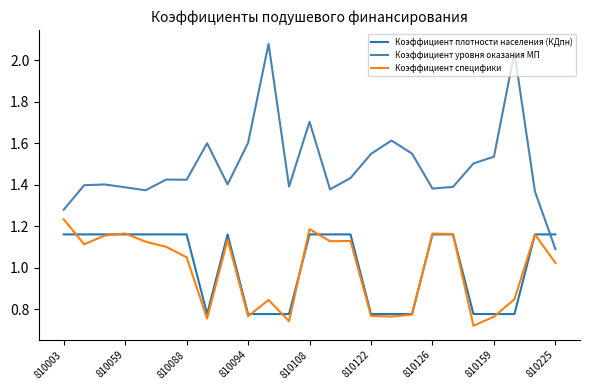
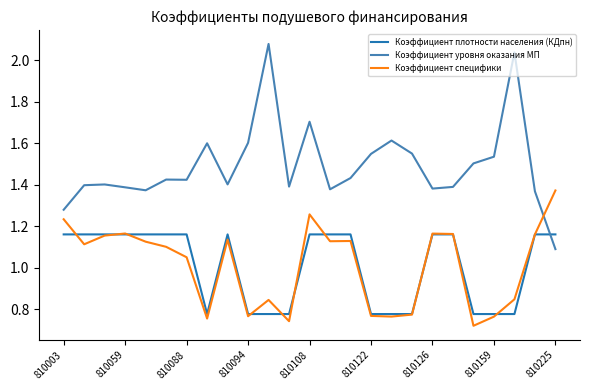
Коэффициент специфики, 810108: 1.19 -> 1.26
Коэффициент специфики, 810225: 1.02 -> 1.37
